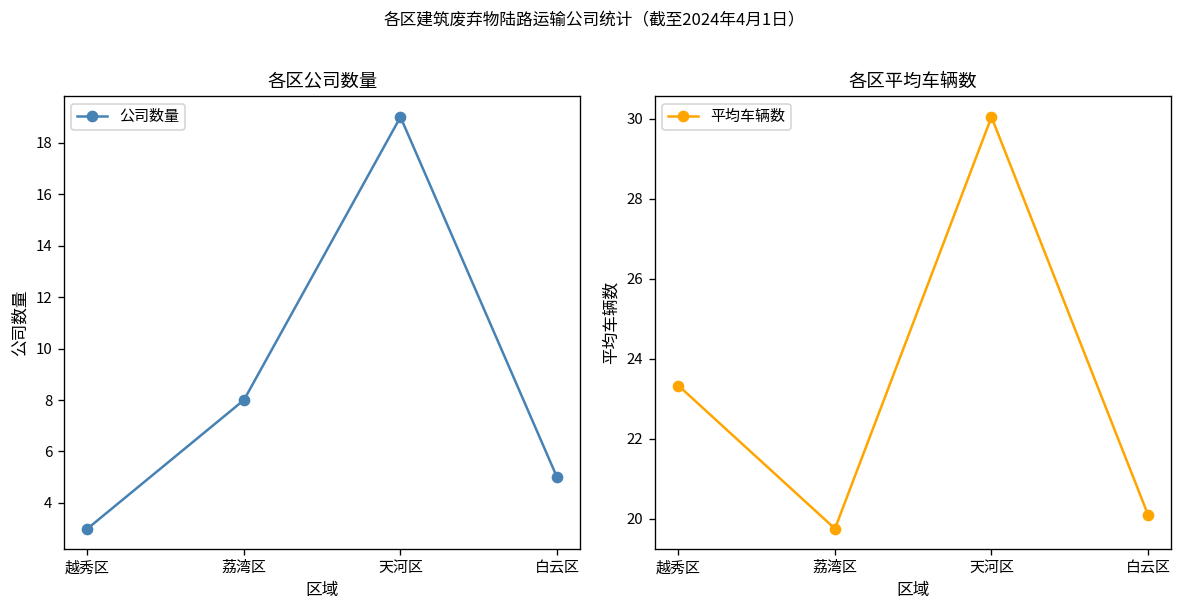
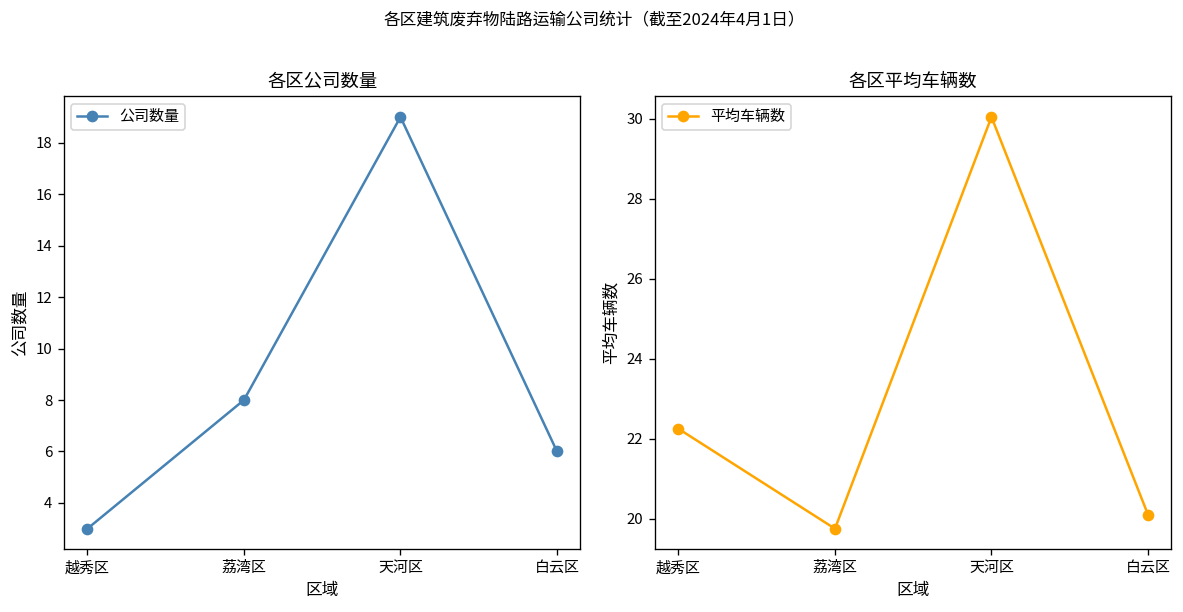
各区公司数量, 白云区: 5 -> 6
各区平均车辆数, 越秀区: 23.3 -> 22.3
